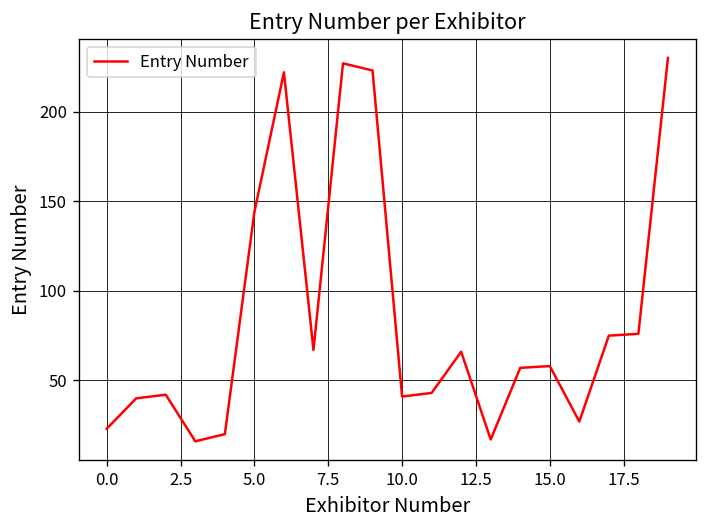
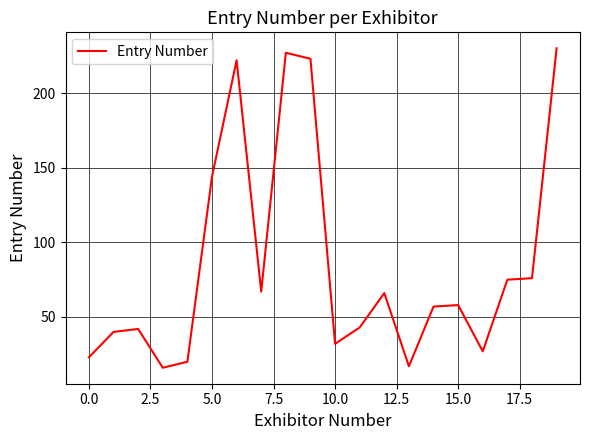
10.0: 41 -> 32
